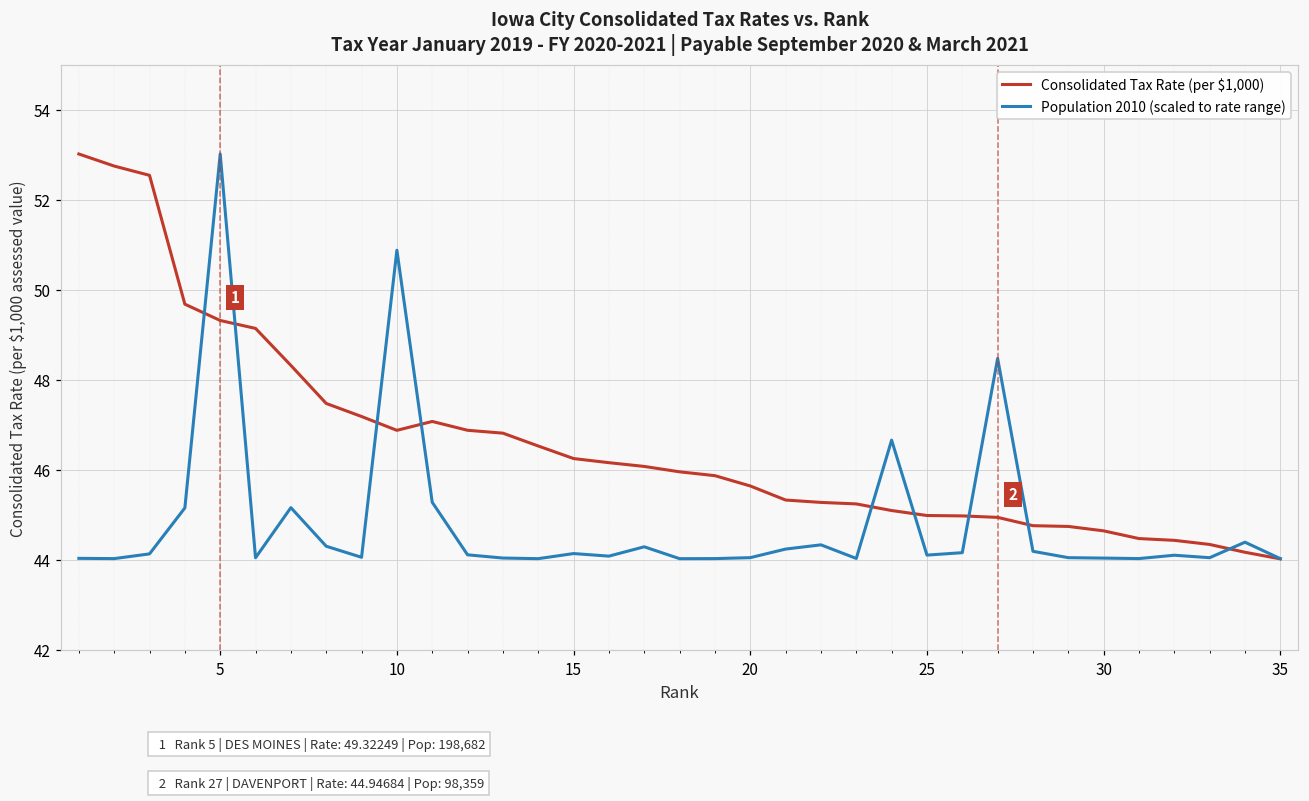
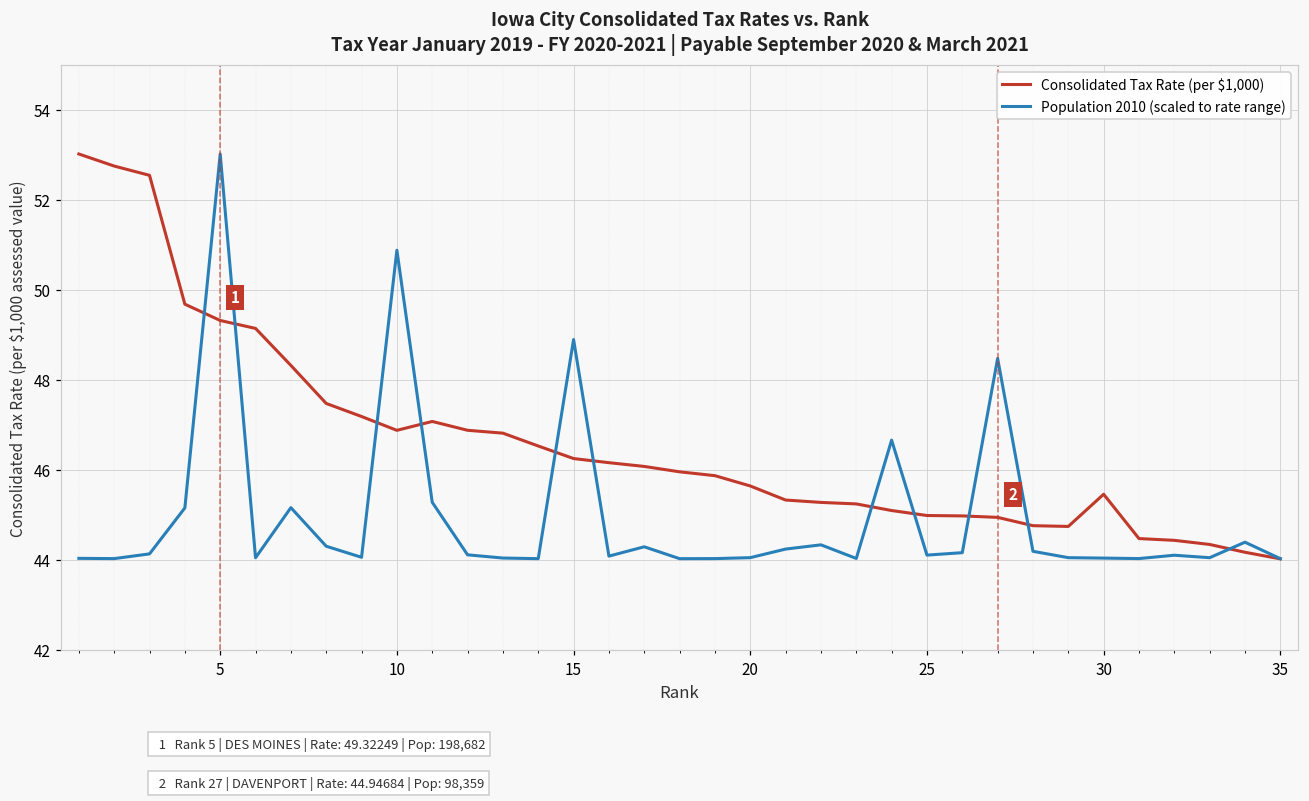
Population 2010 (scaled to rate range), 15: 44.1 -> 48.9
Consolidated Tax Rate (per $1,000), 30: 44.6 -> 45.5
